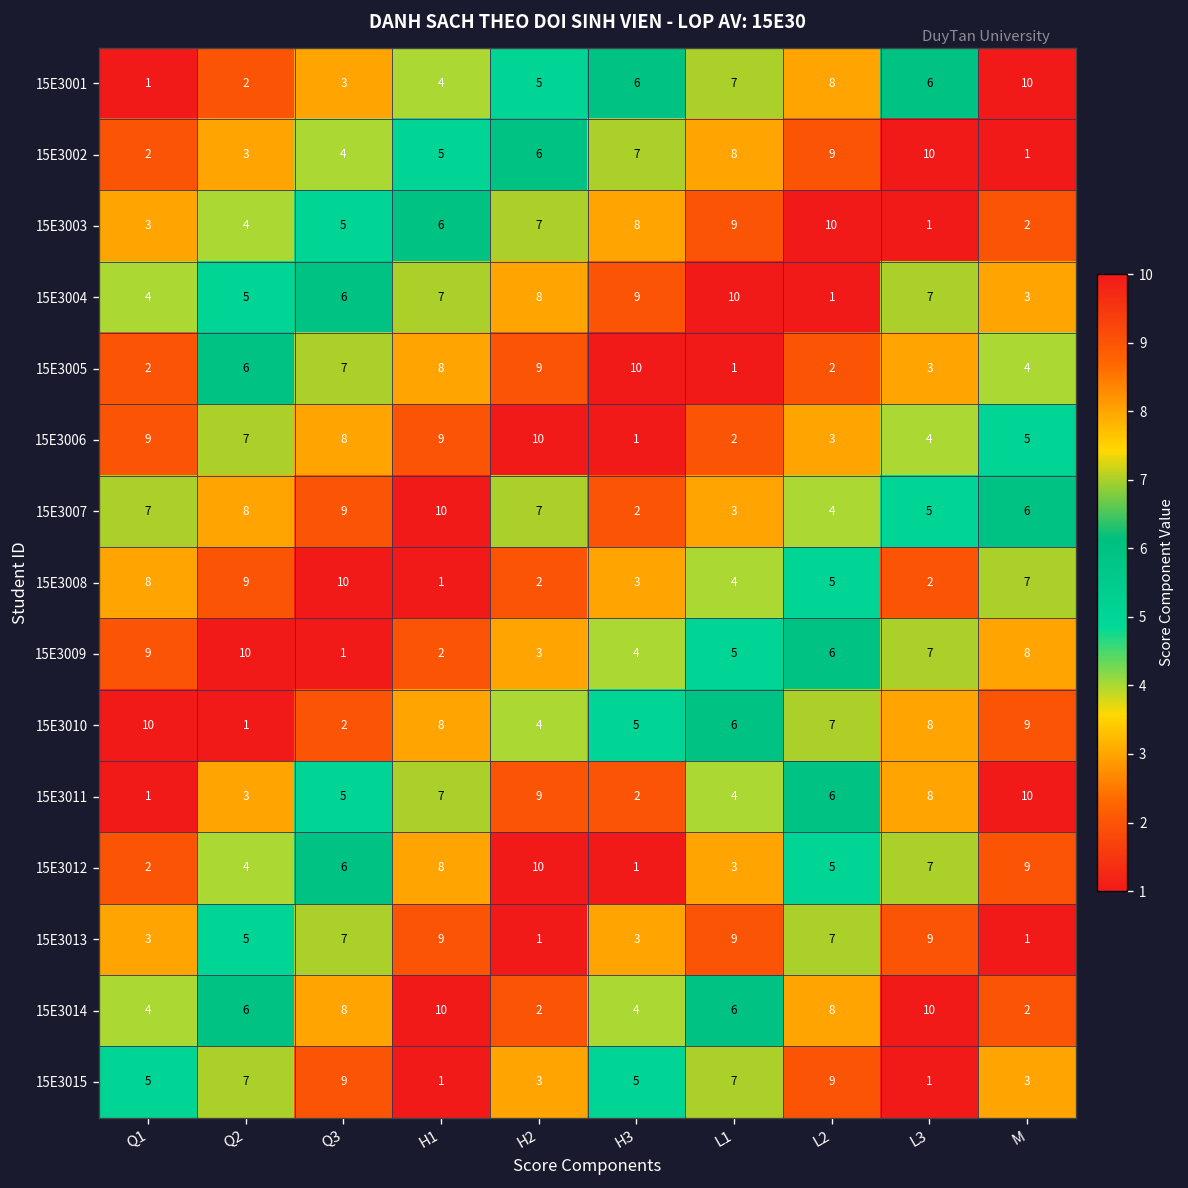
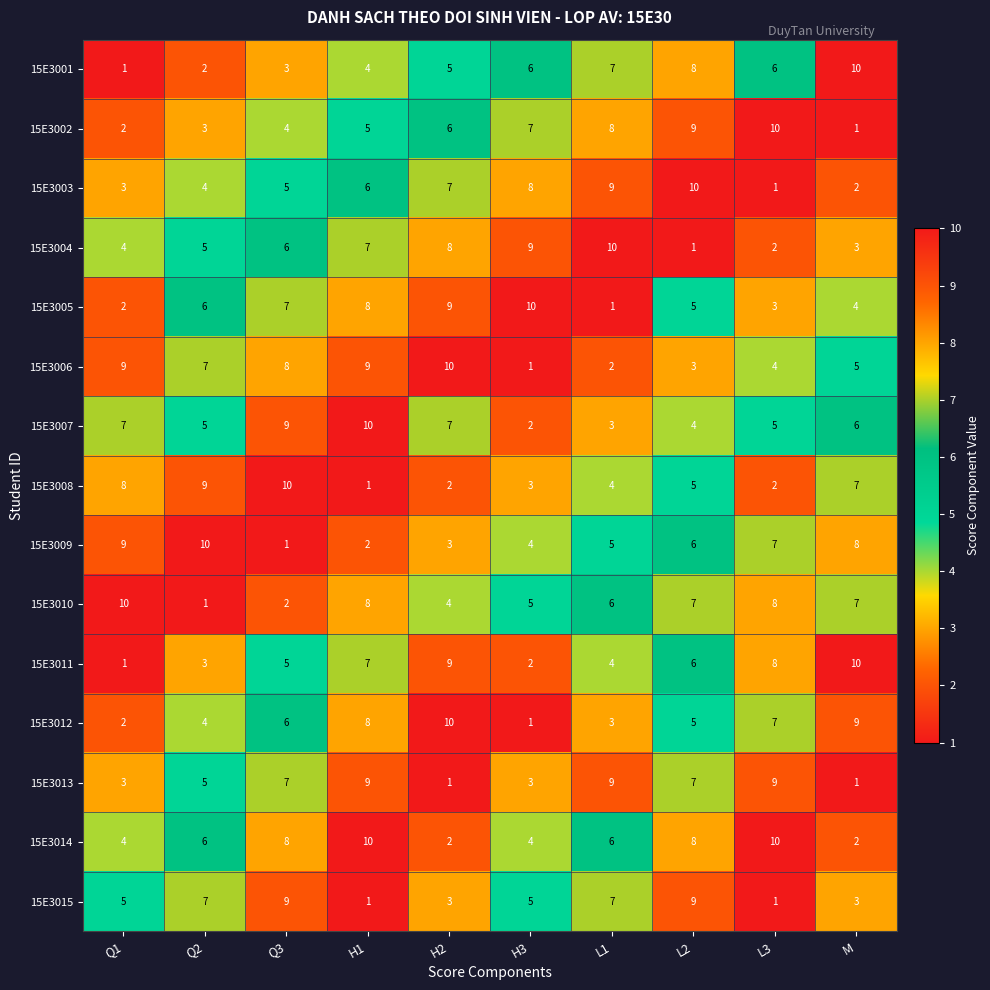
15E3004, L3: 7 -> 2
15E3005, L2: 2 -> 5
15E3007, Q2: 8 -> 5
15E3010, M: 9 -> 7
